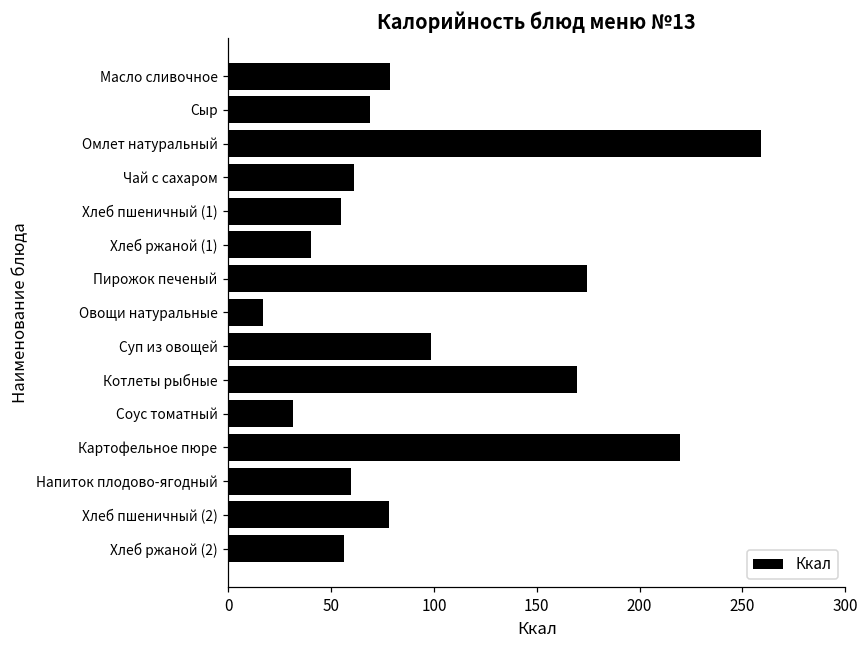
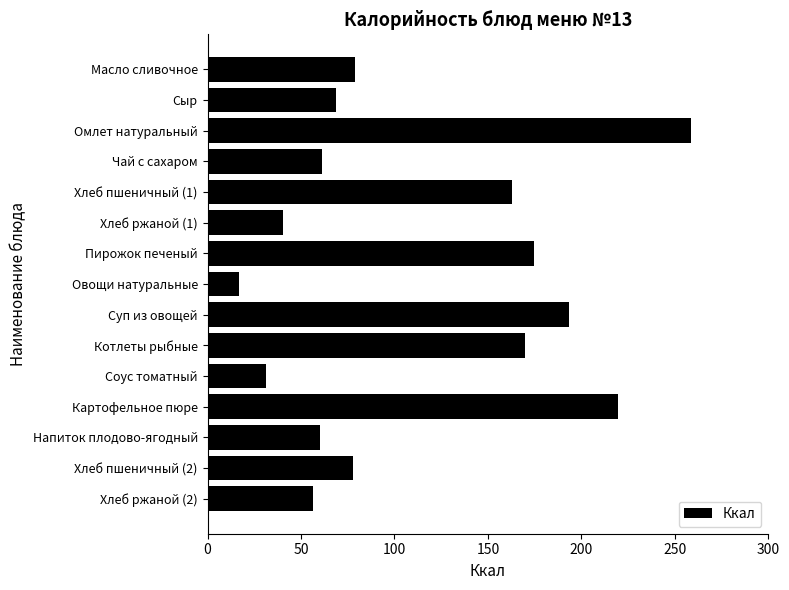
Хлеб пшеничный (1): 55 -> 163
Суп из овощей: 98 -> 193
